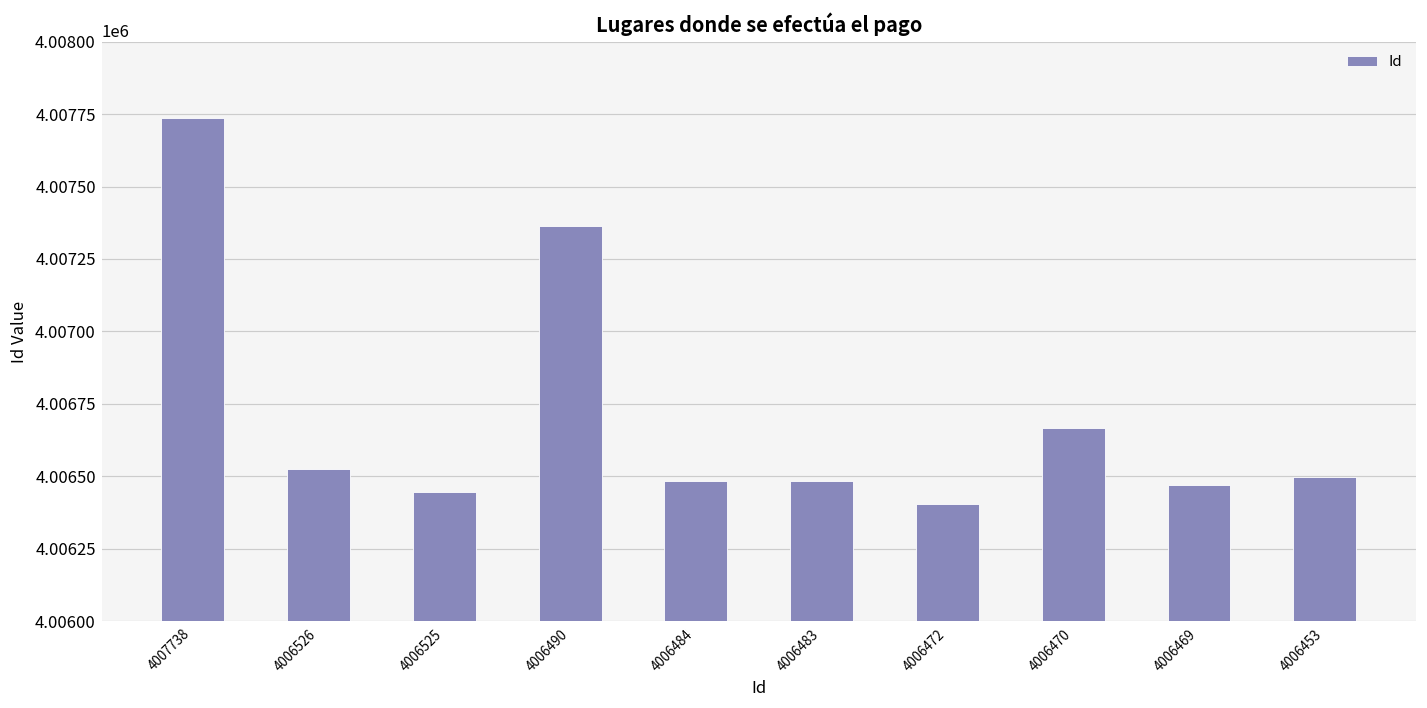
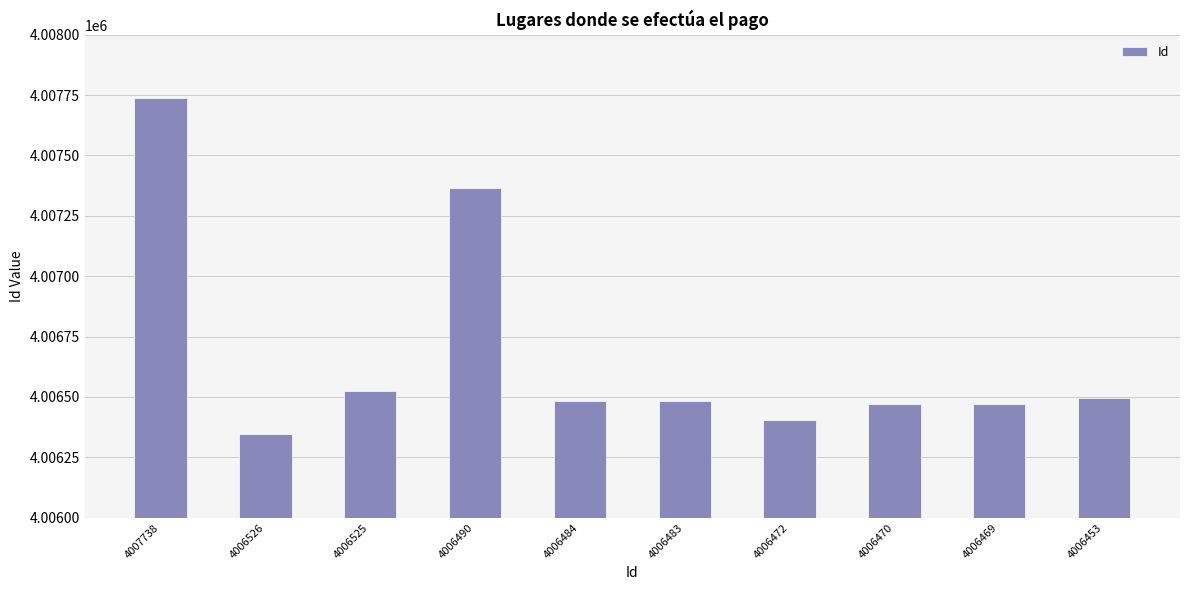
4006526: 4006530 -> 4006350
4006525: 4006450 -> 4006530
4006470: 4006670 -> 4006470
